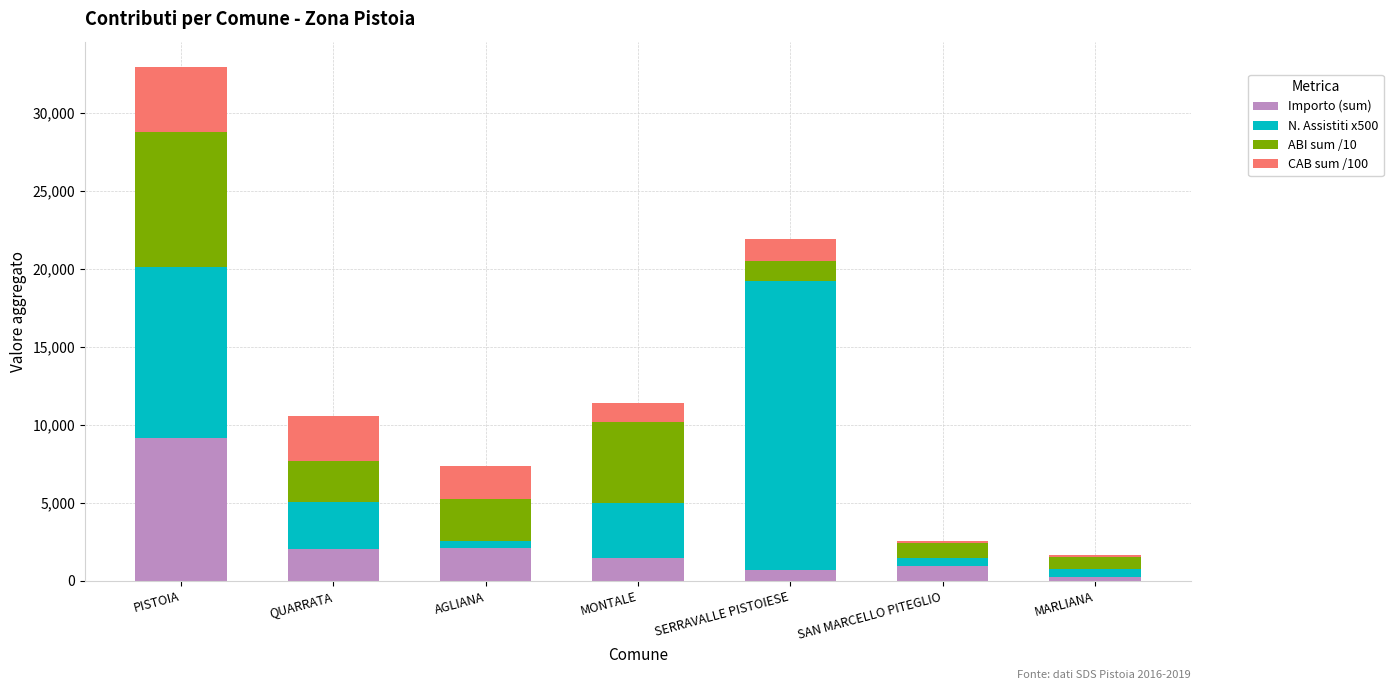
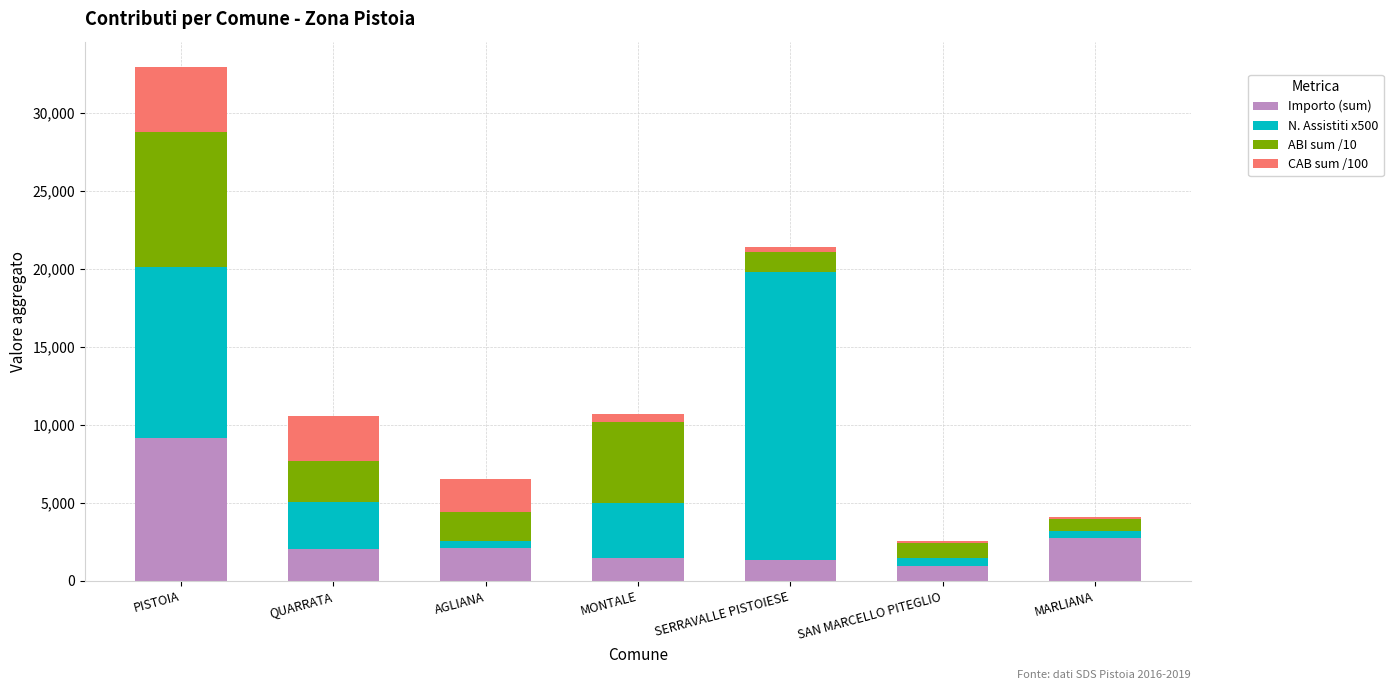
ABI sum /10, AGLIANA: 2,700 -> 1,800
CAB sum /100, MONTALE: 1,200 -> 500
Importo (sum), SERRAVALLE PISTOIESE: 700 -> 1,300
CAB sum /100, SERRAVALLE PISTOIESE: 1,400 -> 300
Importo (sum), MARLIANA: 300 -> 2,700
